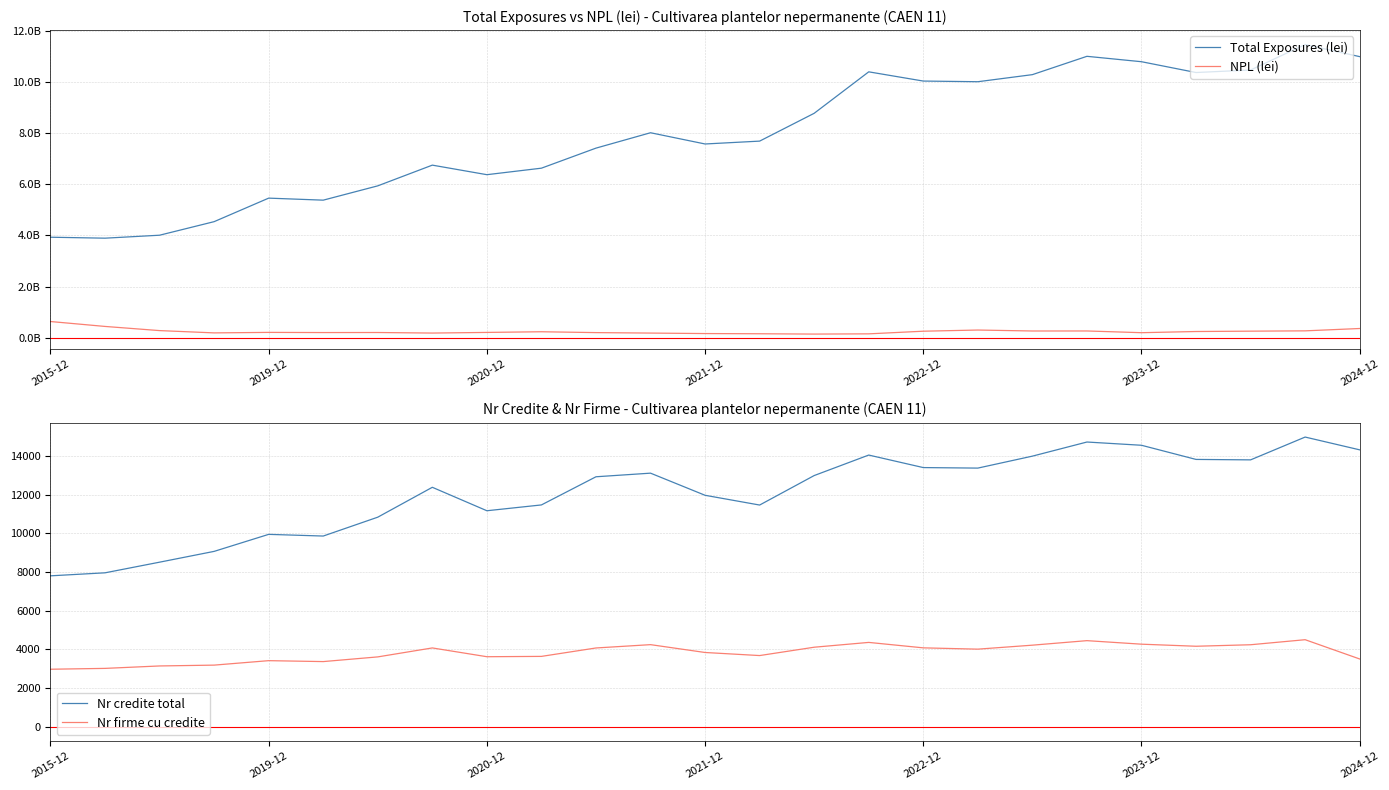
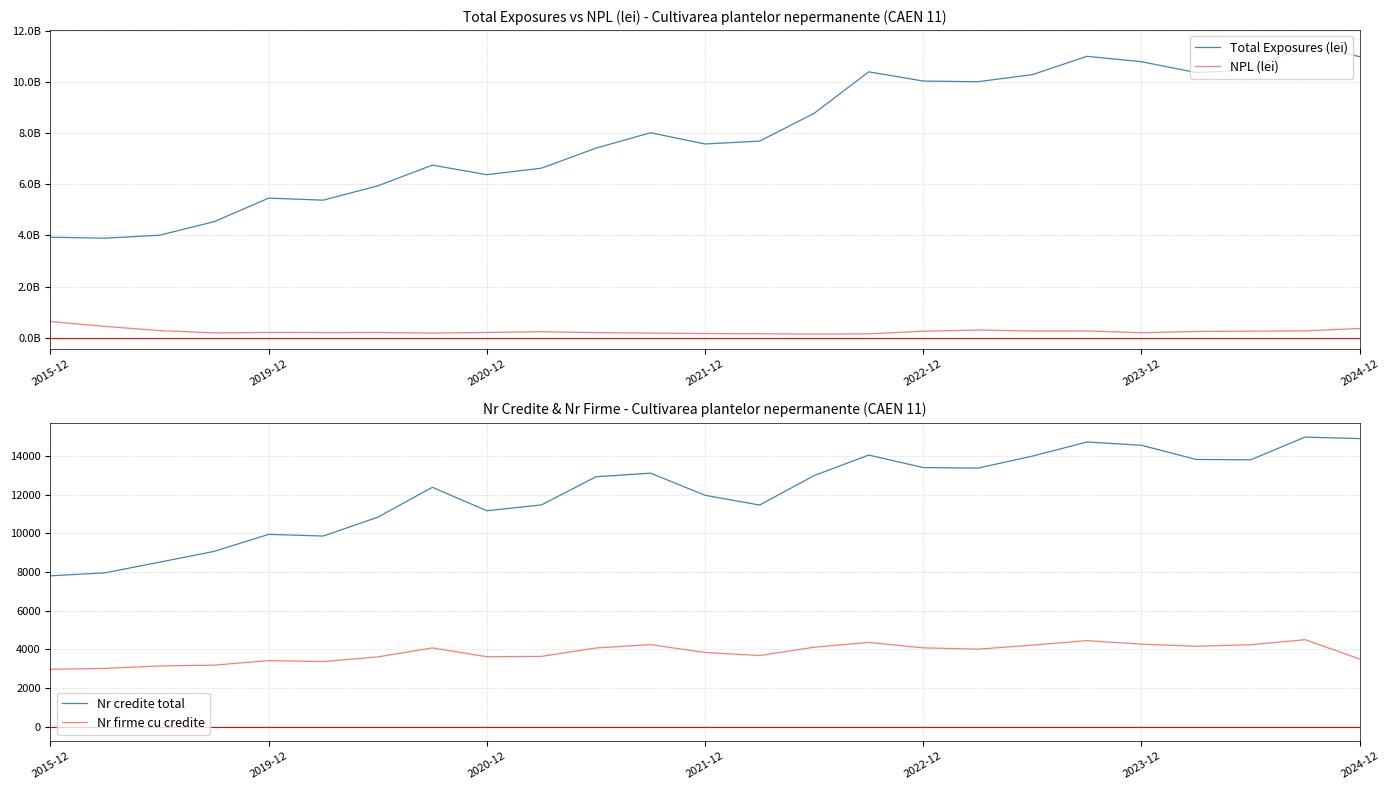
Nr Credite & Nr Firme - Cultivarea plantelor nepermanente (CAEN 11), Nr credite total, 2024-12: 14300 -> 14900
